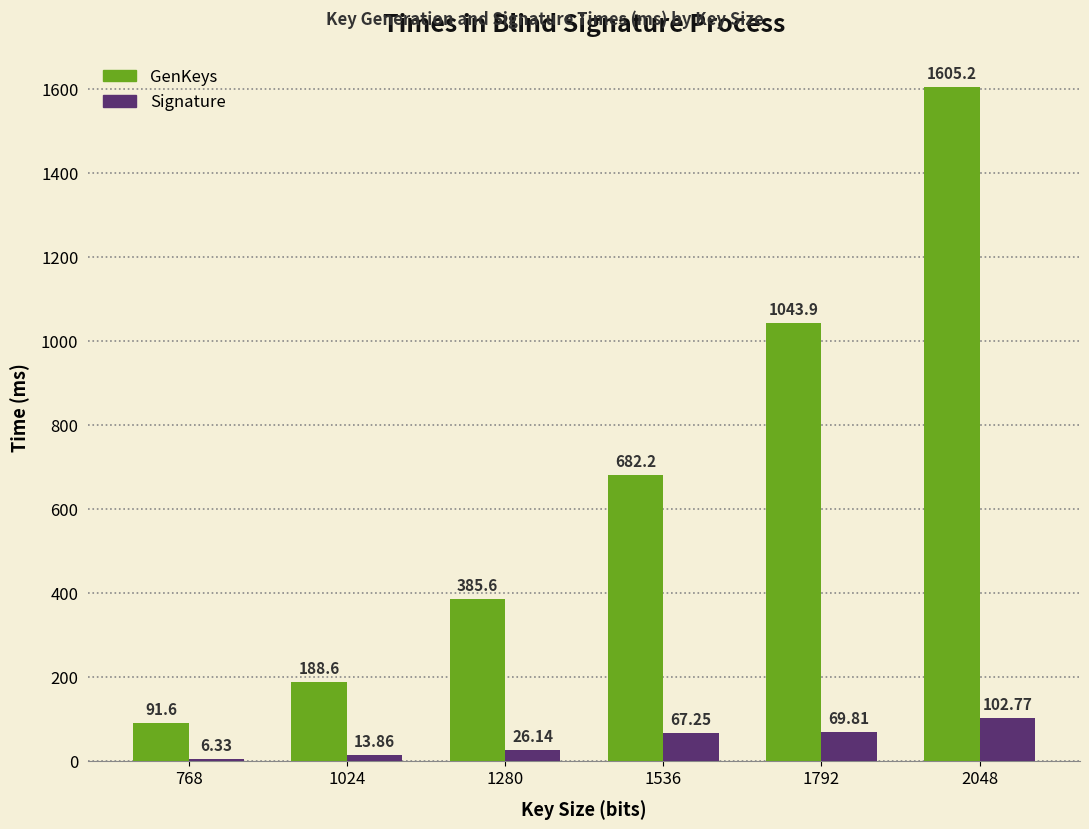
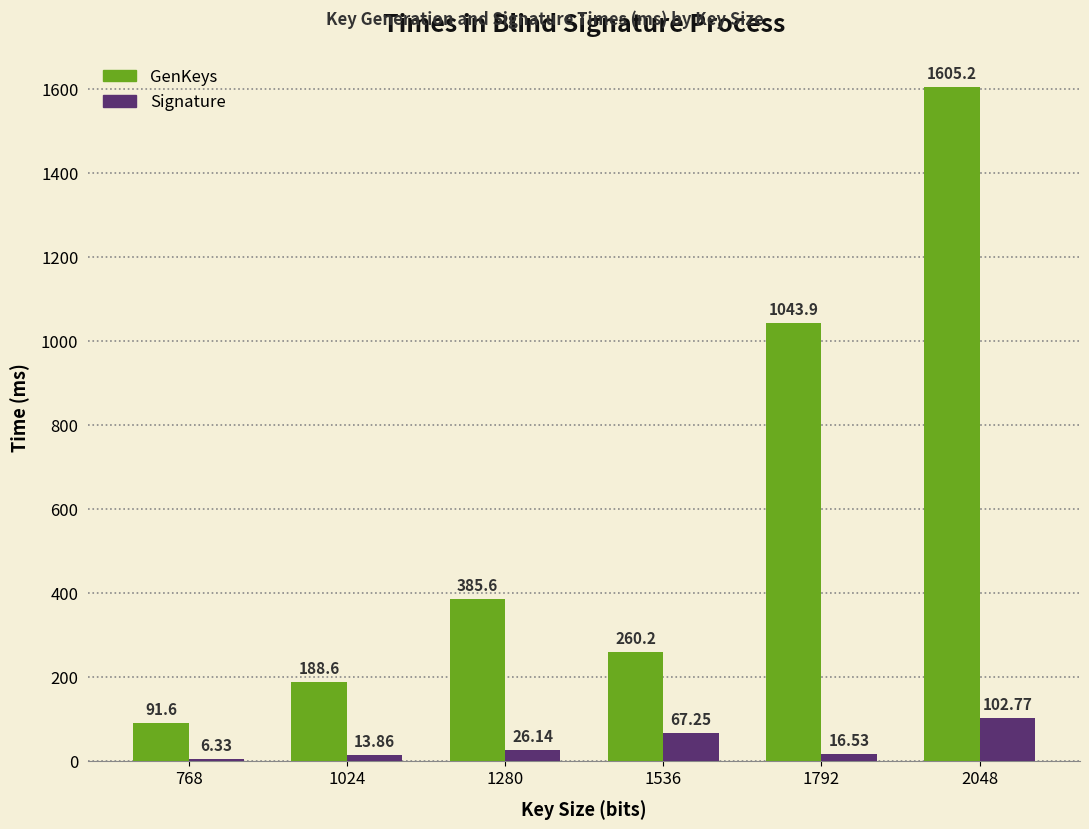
GenKeys, 1536: 682.2 -> 260.2
Signature, 1792: 69.81 -> 16.53
